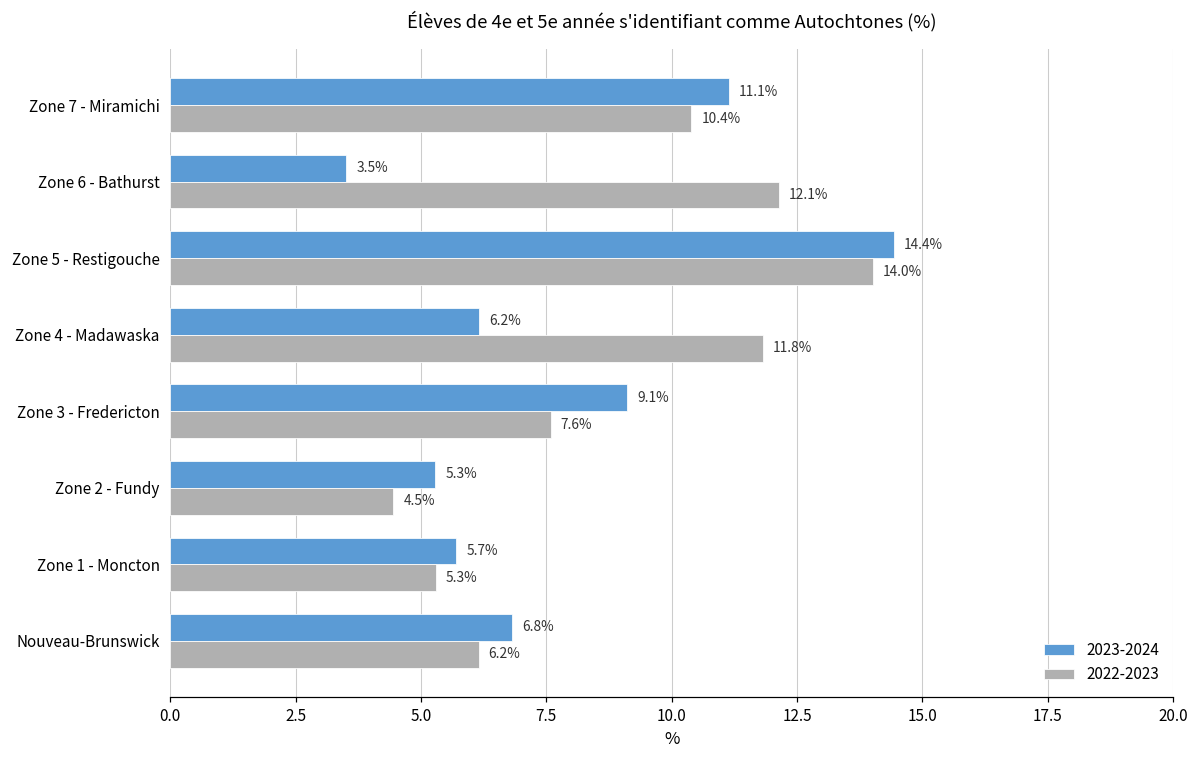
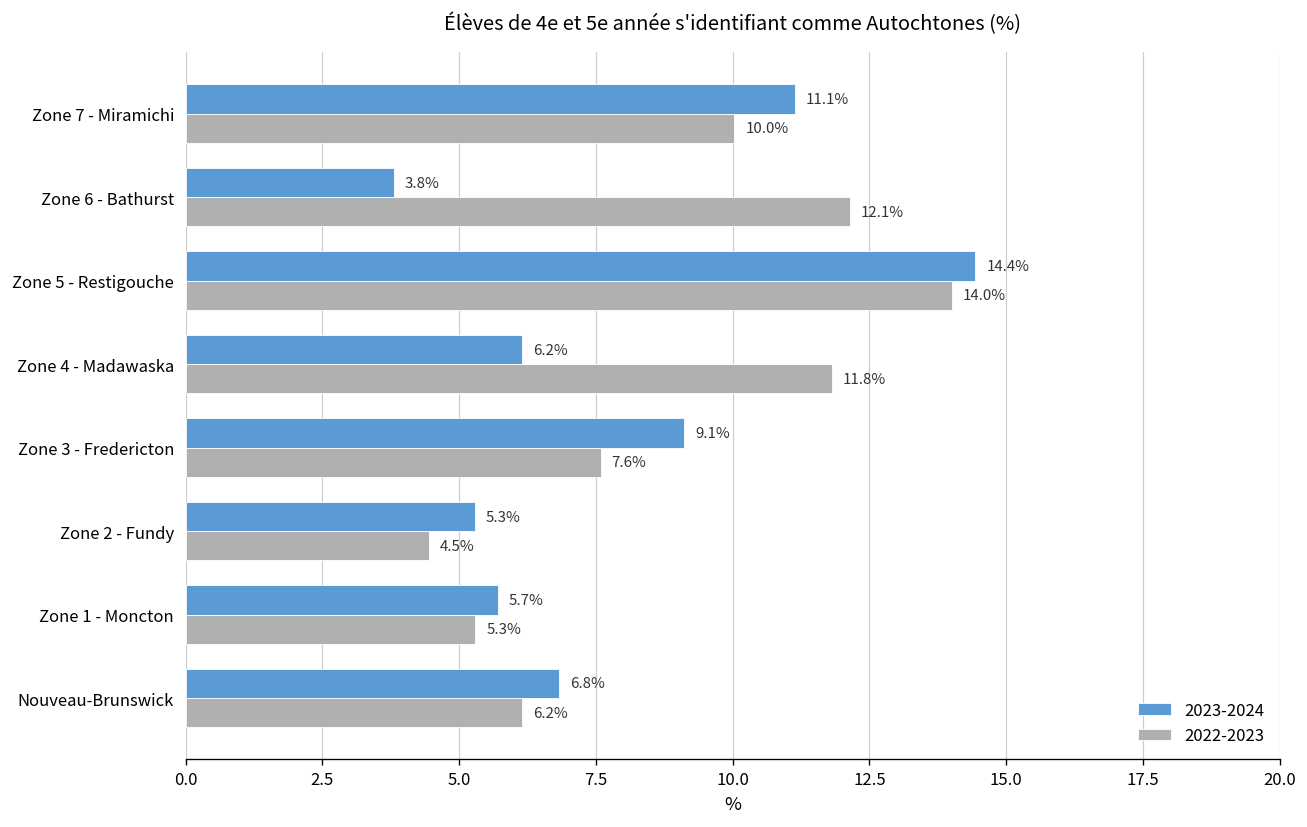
2022-2023, Zone 7 - Miramichi: 10.4% -> 10.0%
2023-2024, Zone 6 - Bathurst: 3.5% -> 3.8%
